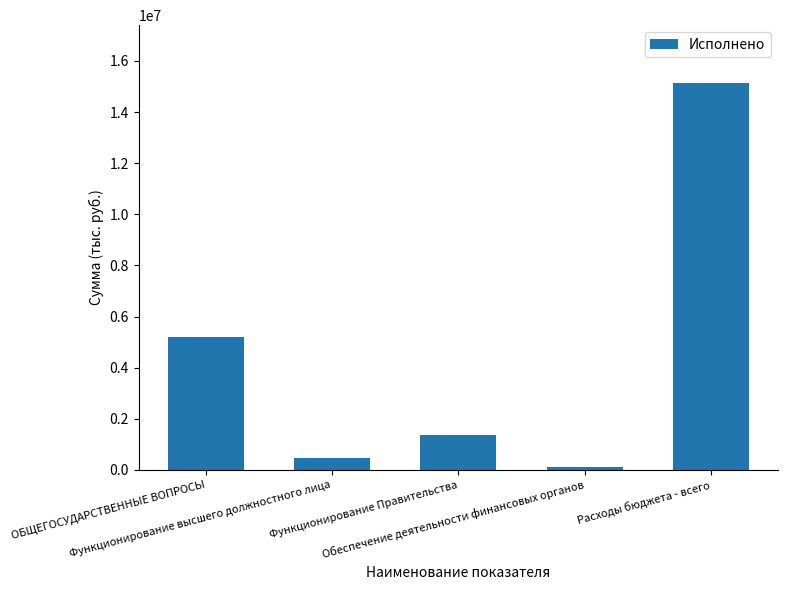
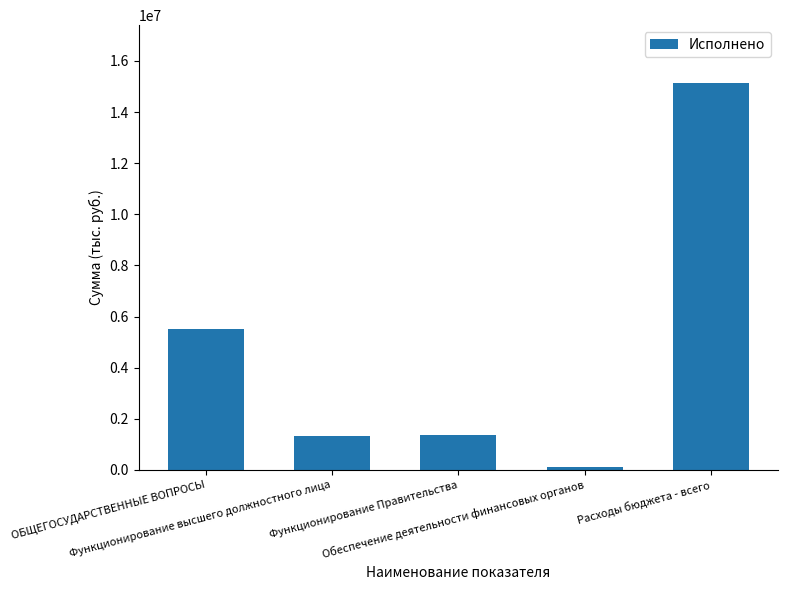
ОБЩЕГОСУДАРСТВЕННЫЕ ВОПРОСЫ: 5200000 -> 5500000
Функционирование высшего должностного лица: 500000 -> 1300000
